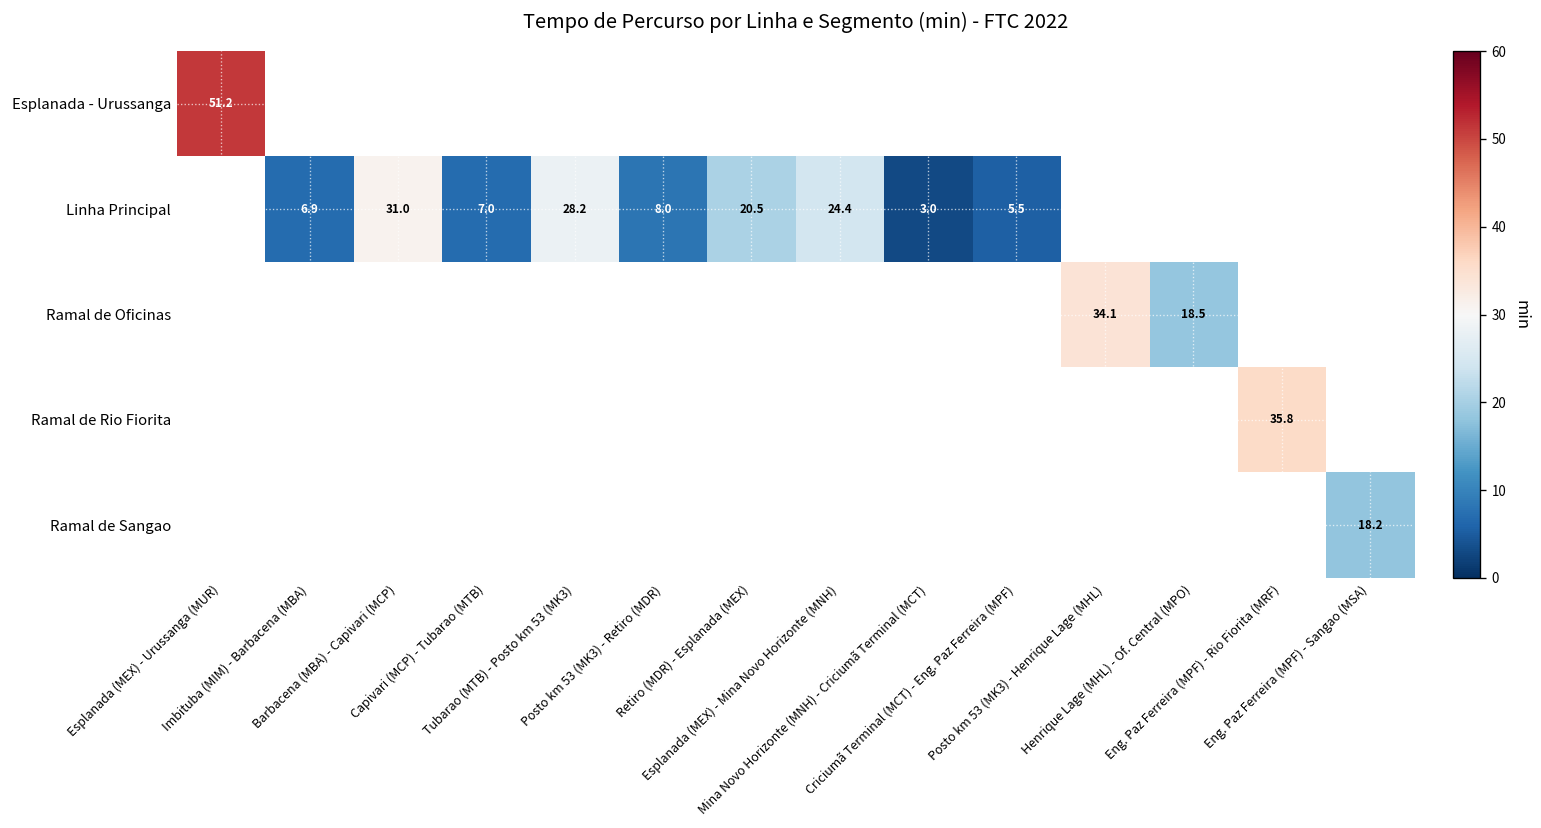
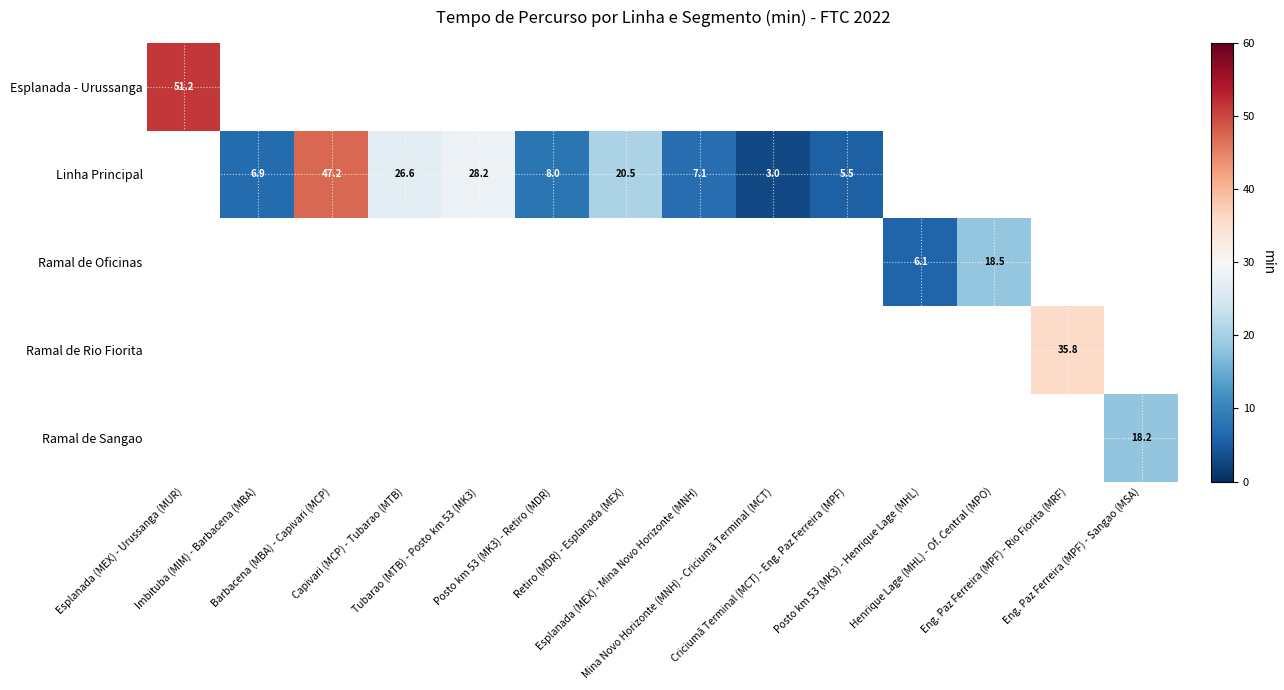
Linha Principal, Barbacena (MBA) - Capivari (MCP): 31.0 -> 47.2
Linha Principal, Capivari (MCP) - Tubarao (MTB): 7.0 -> 26.6
Linha Principal, Esplanada (MEX) - Mina Novo Horizonte (MNH): 24.4 -> 7.1
Ramal de Oficinas, Posto km 53 (MK3) - Henrique Lage (MHL): 34.1 -> 6.1
